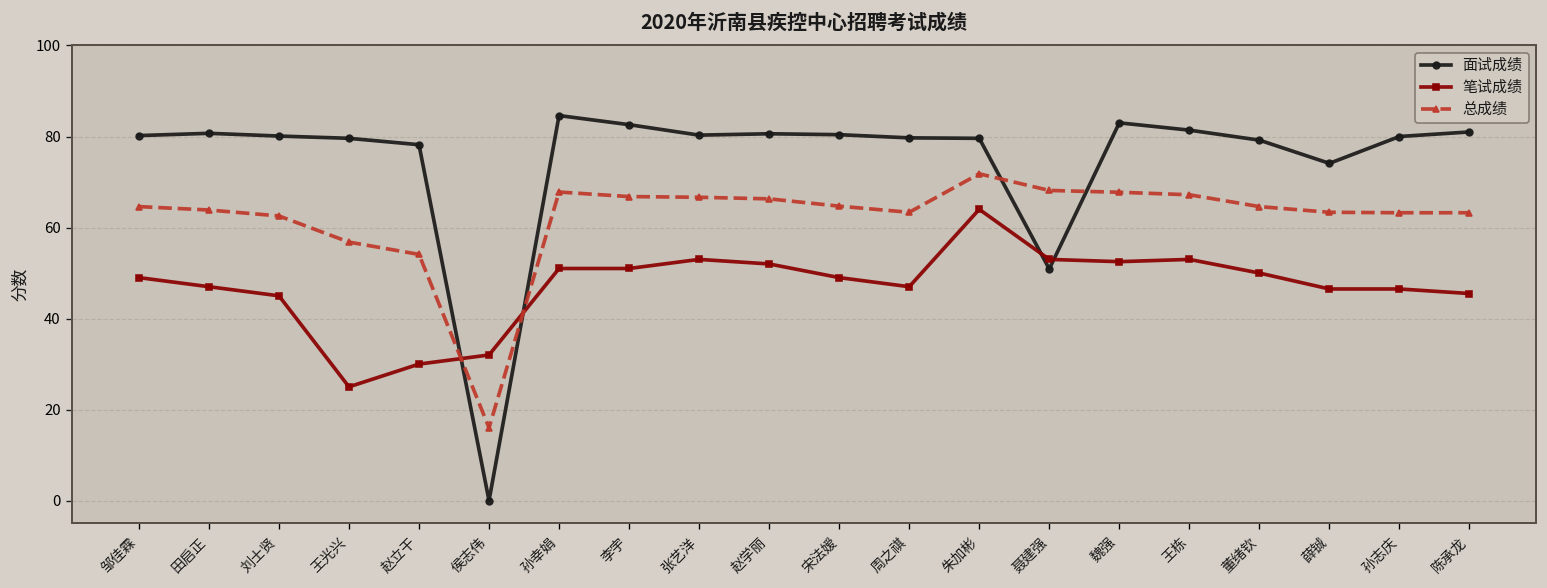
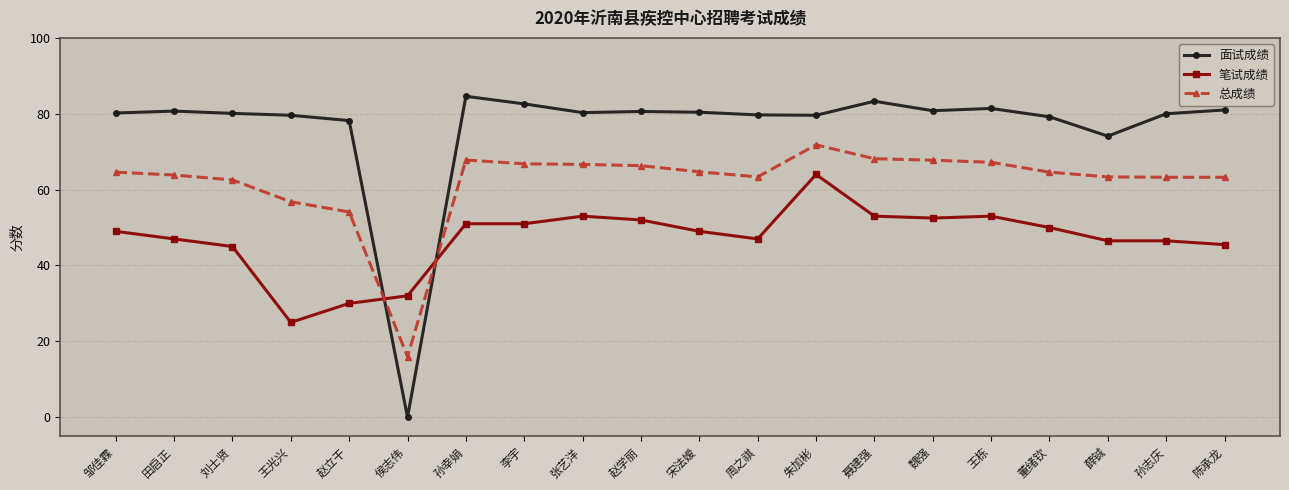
面试成绩, 聂建强: 51 -> 83
面试成绩, 魏强: 83 -> 81
